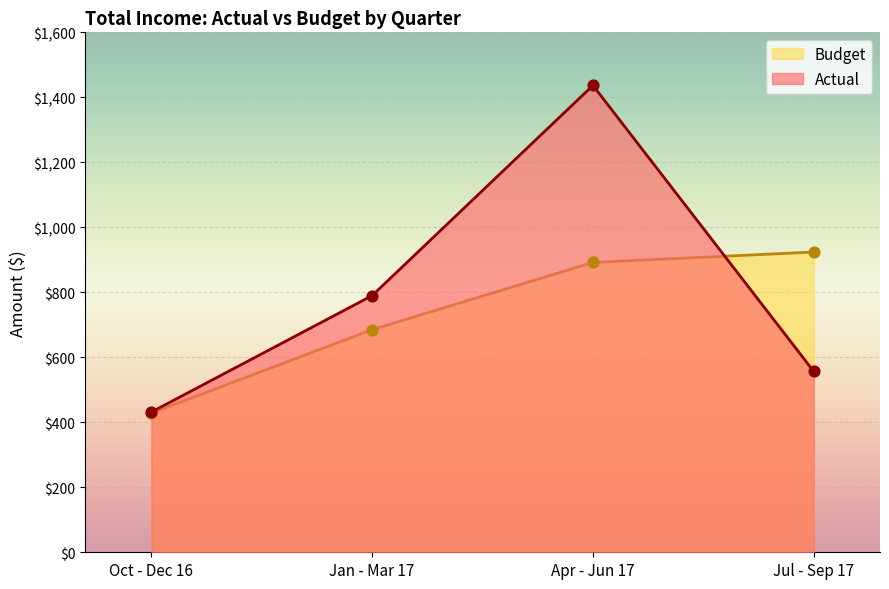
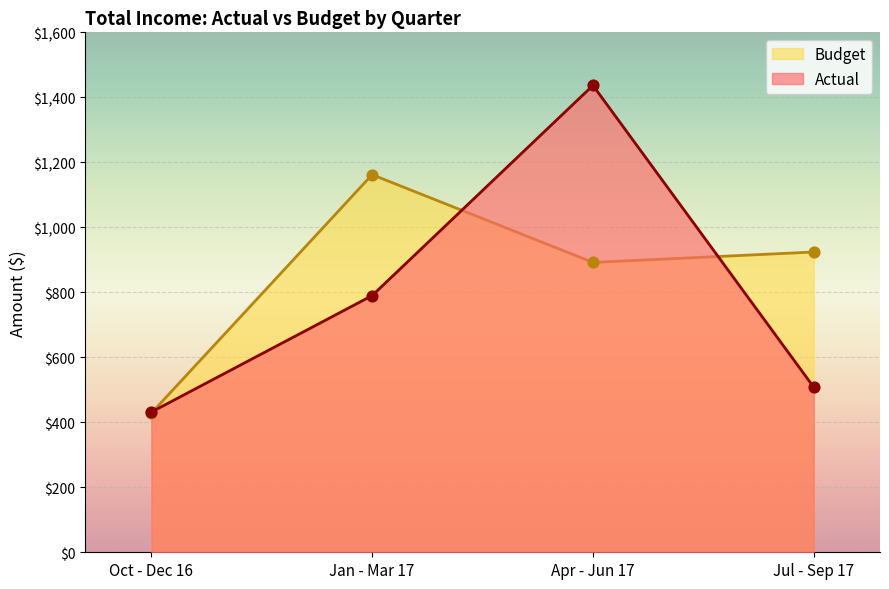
Budget, Jan - Mar 17: $690 -> $1,160
Actual, Jul - Sep 17: $560 -> $510
